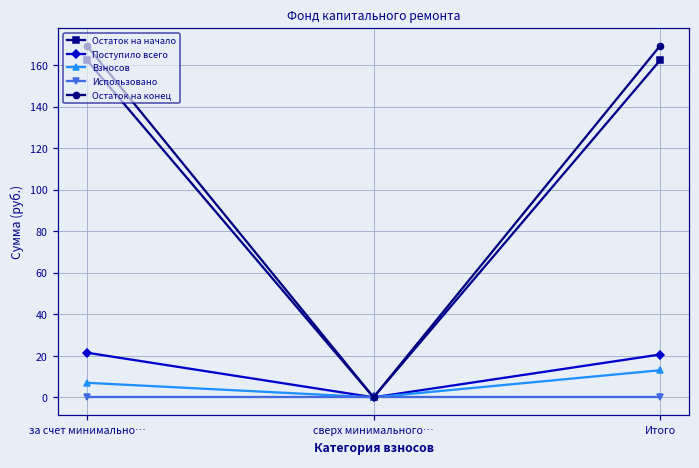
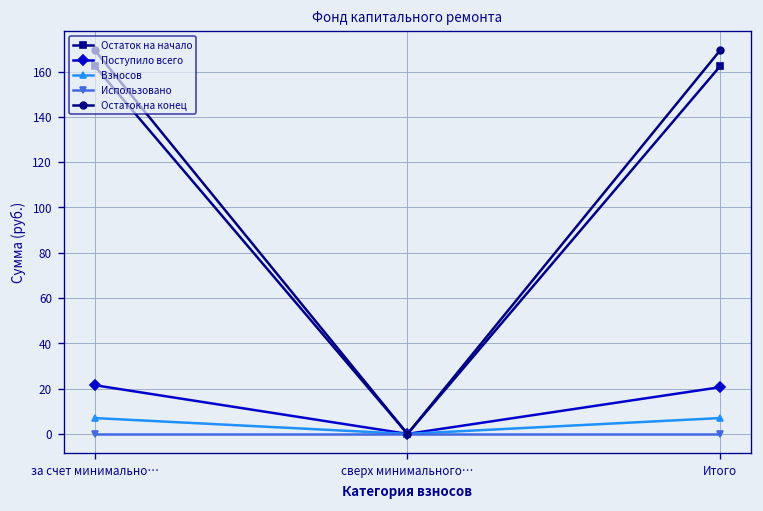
Взносов, Итого: 13 -> 7
